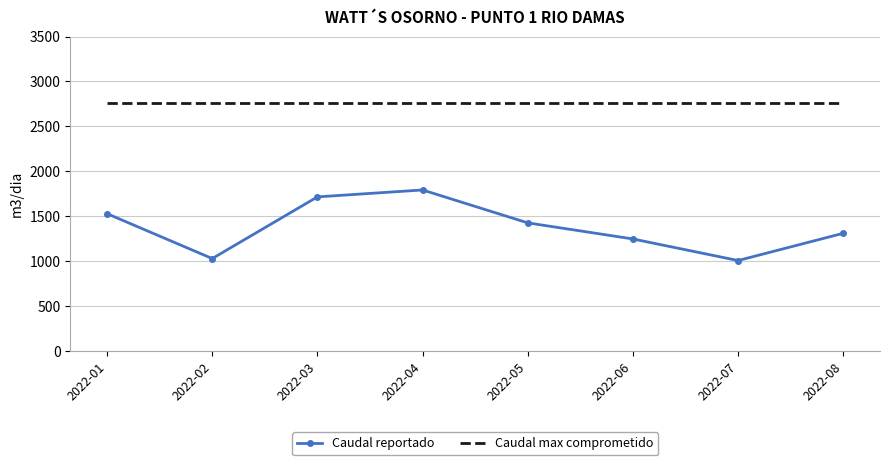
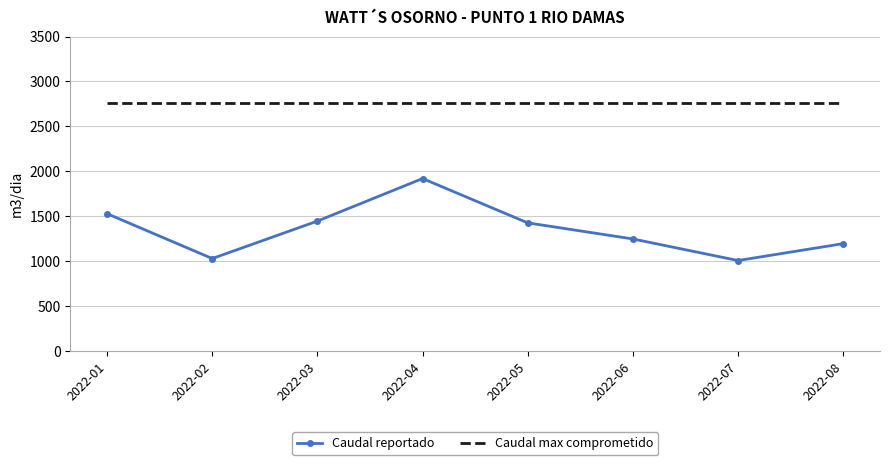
Caudal reportado, 2022-03: 1700 -> 1400
Caudal reportado, 2022-04: 1800 -> 1900
Caudal reportado, 2022-08: 1300 -> 1200
